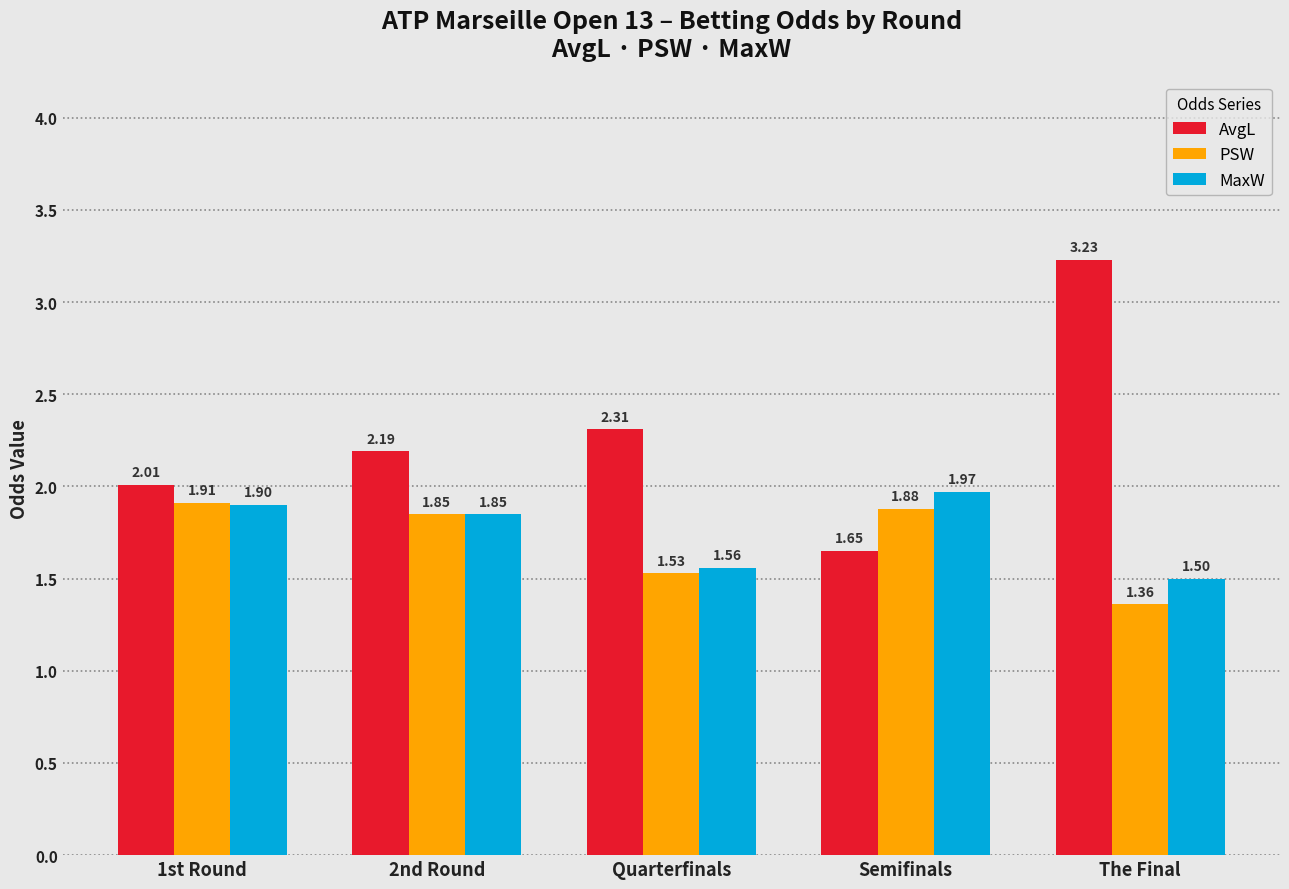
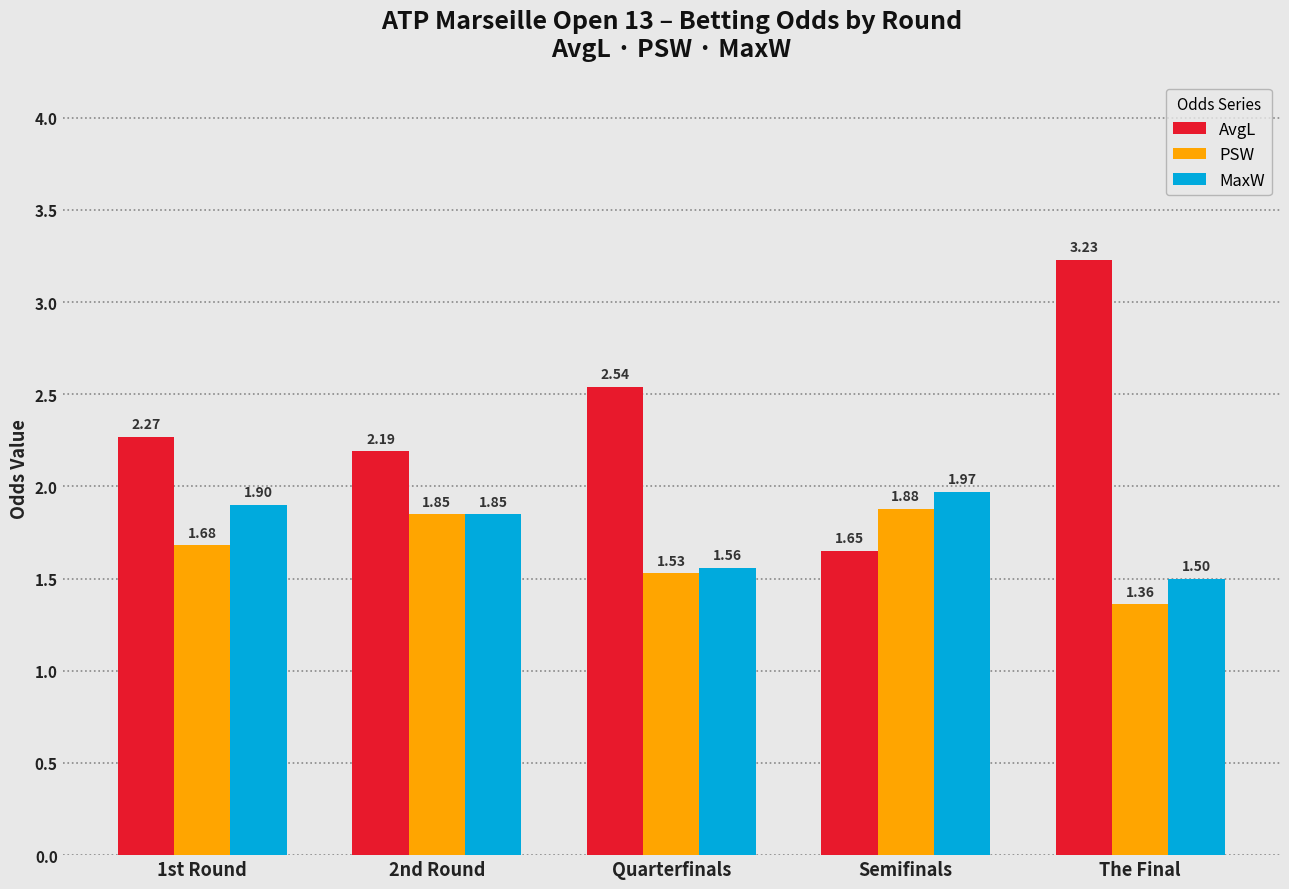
AvgL, 1st Round: 2.01 -> 2.27
PSW, 1st Round: 1.91 -> 1.68
AvgL, Quarterfinals: 2.31 -> 2.54
